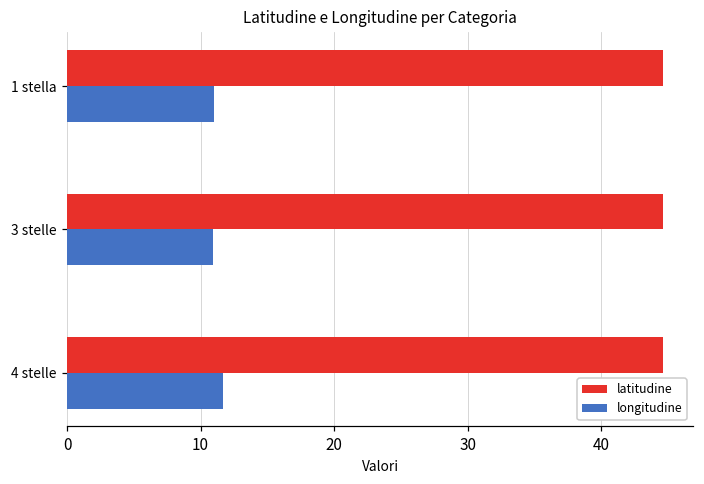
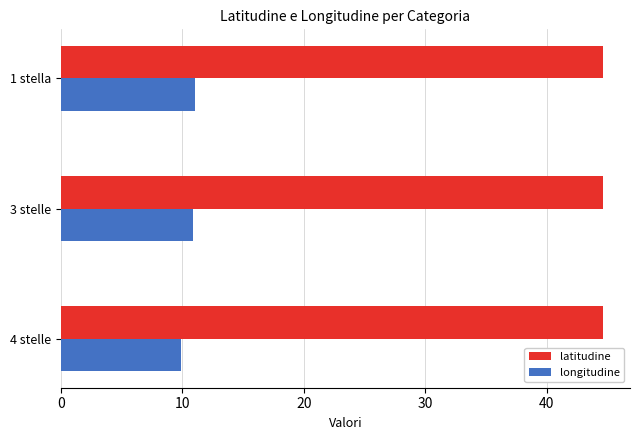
longitudine, 4 stelle: 11.7 -> 9.9
